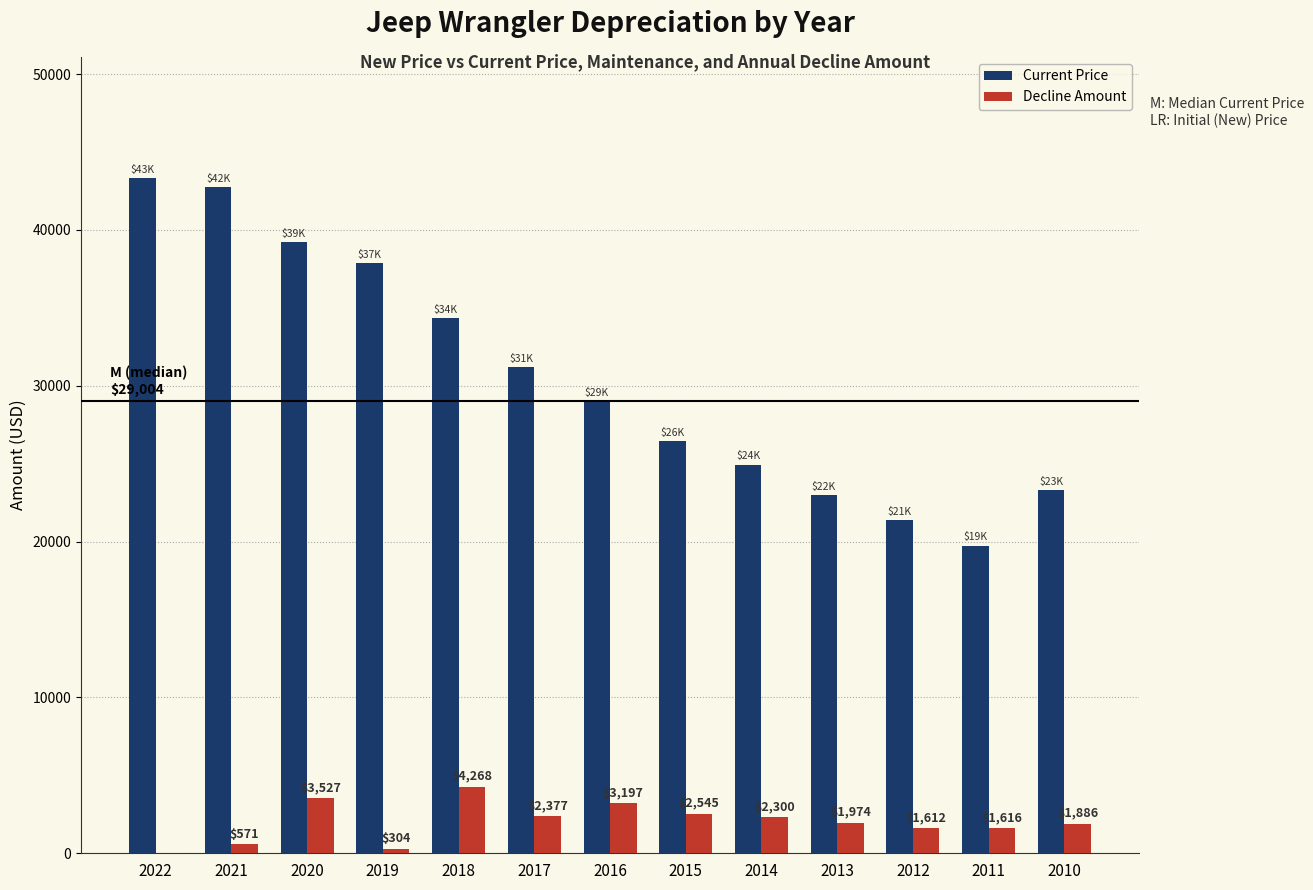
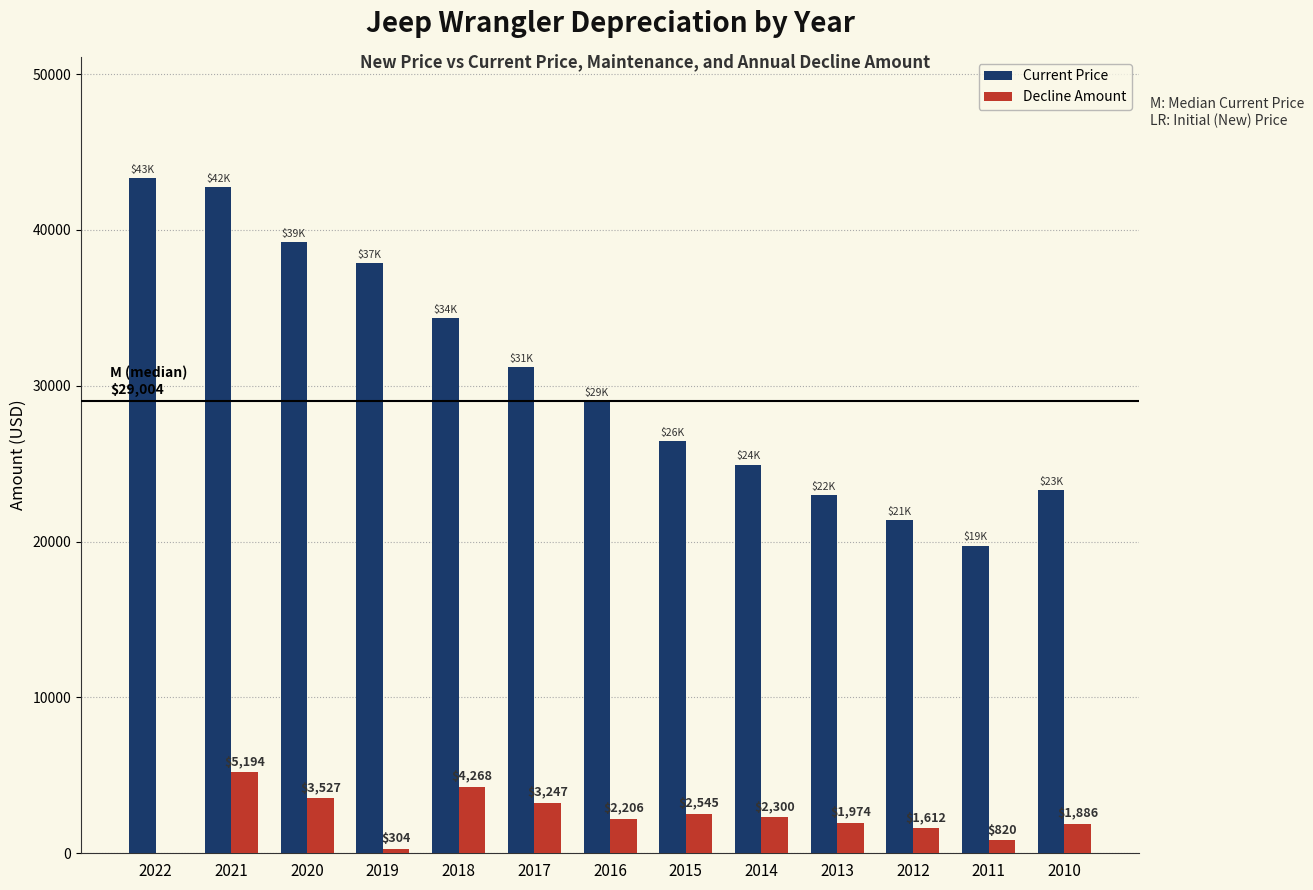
Decline Amount, 2021: $571 -> $5,194
Decline Amount, 2017: $2,377 -> $3,247
Decline Amount, 2016: $3,197 -> $2,206
Decline Amount, 2011: $1,616 -> $820
